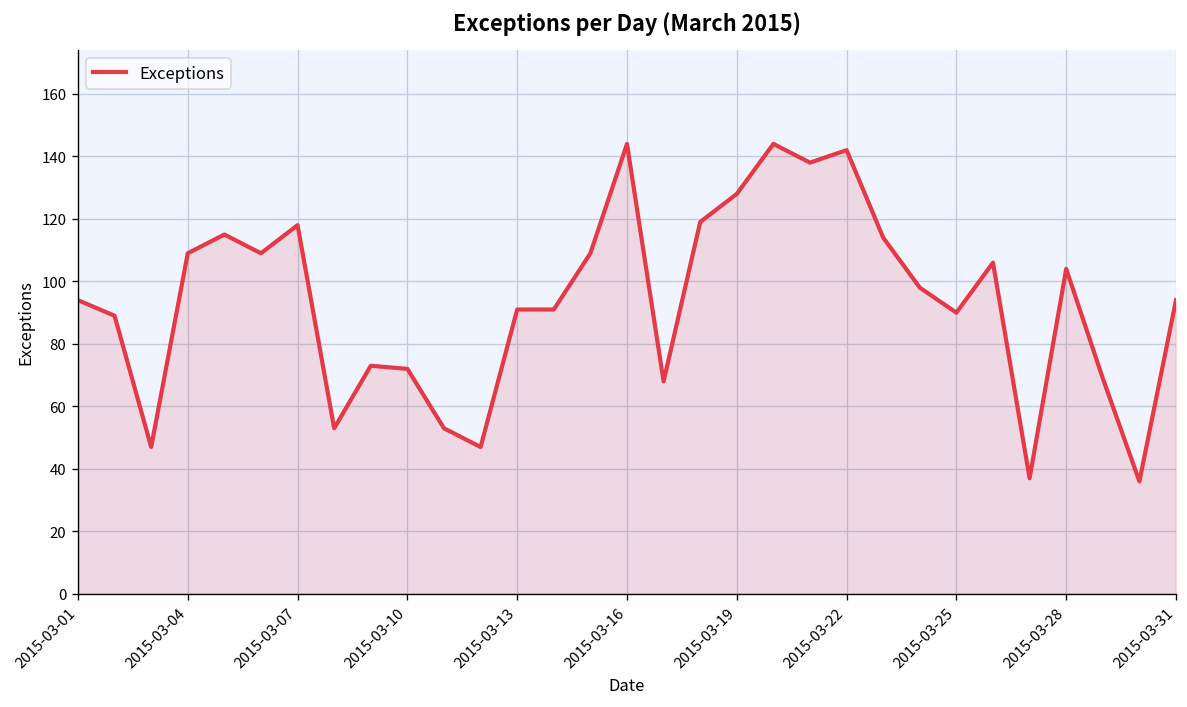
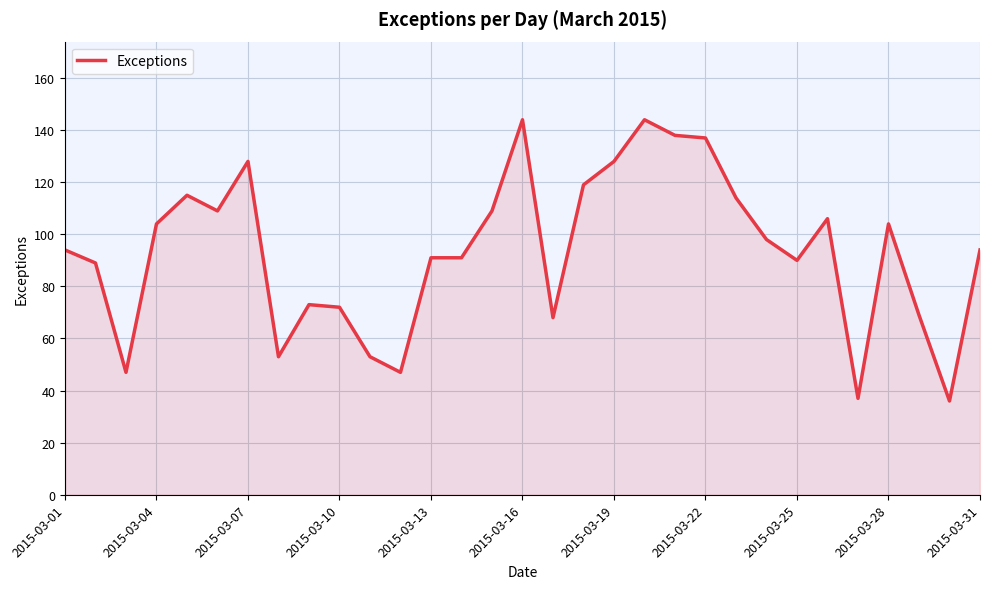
2015-03-04: 109 -> 104
2015-03-07: 118 -> 128
2015-03-22: 142 -> 137
